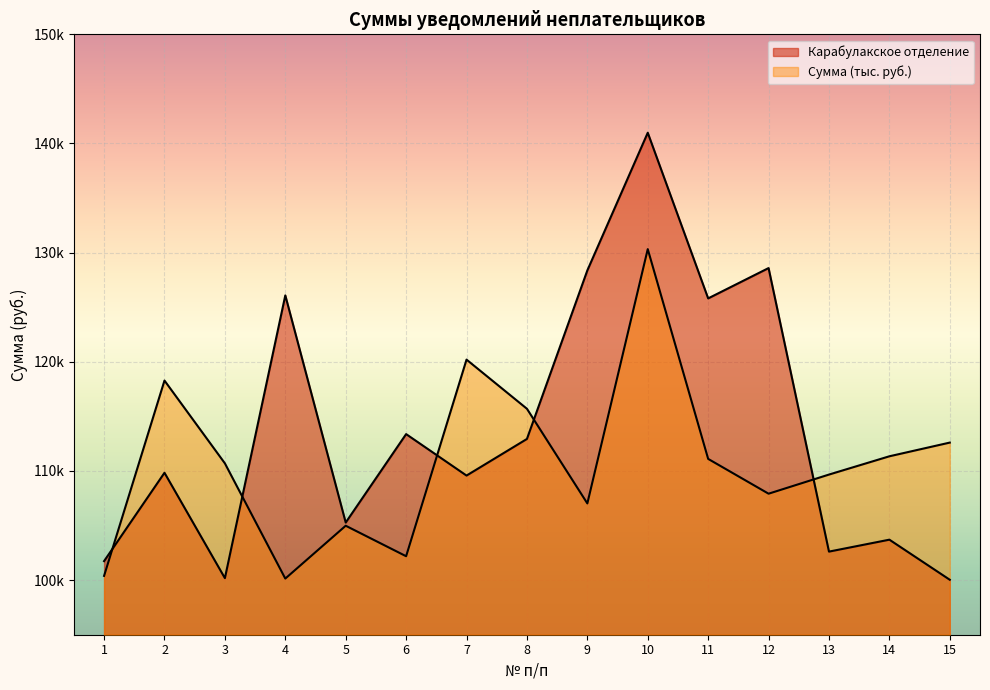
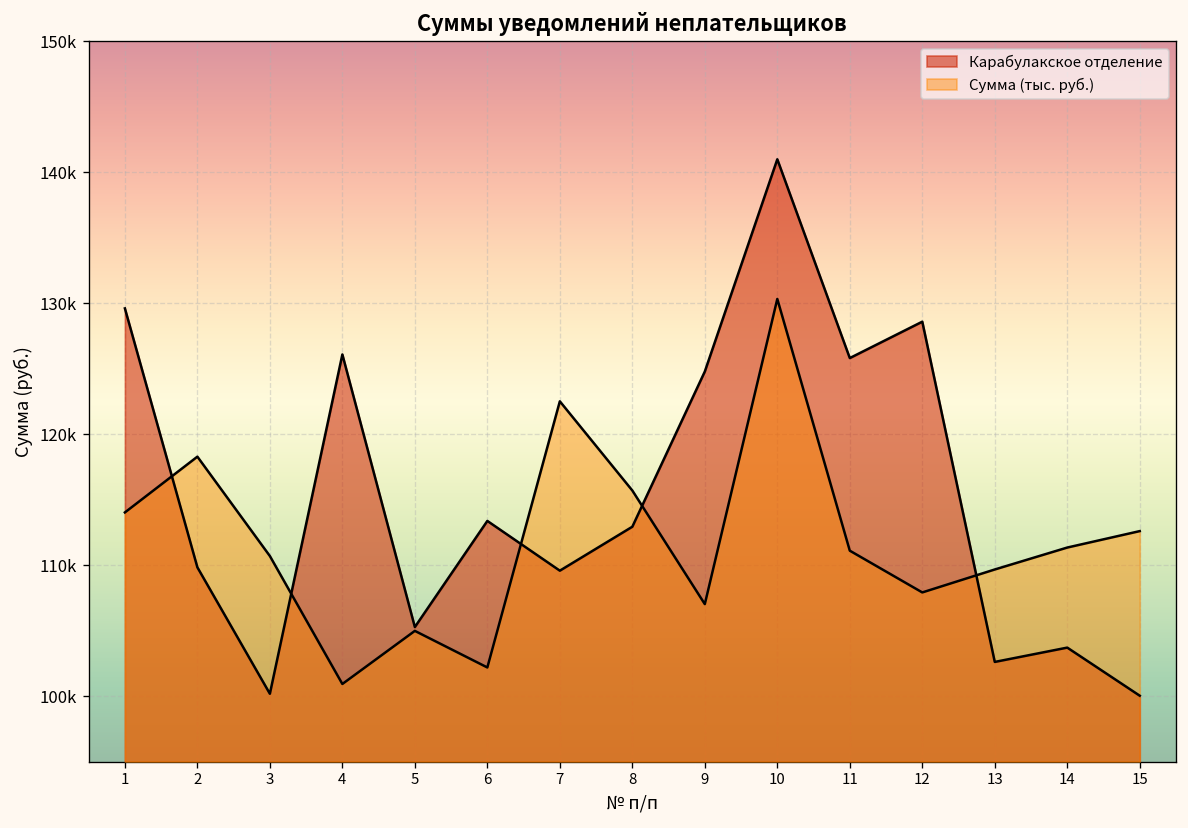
Карабулакское отделение, 1: 101700 -> 129600
Сумма (тыс. руб.), 1: 100400 -> 114000
Сумма (тыс. руб.), 4: 100100 -> 100900
Сумма (тыс. руб.), 7: 120200 -> 122500
Карабулакское отделение, 9: 128400 -> 124800
